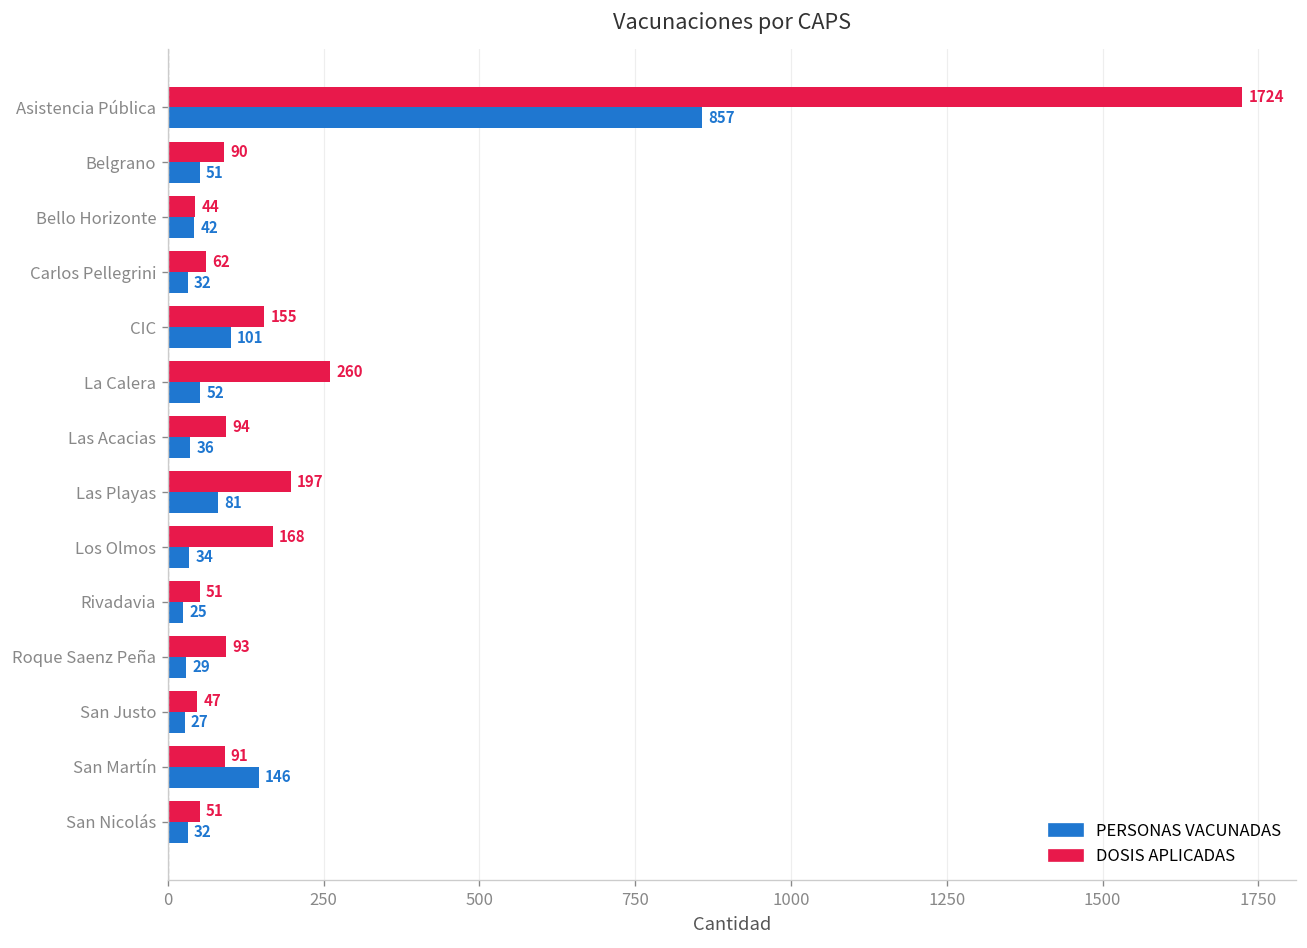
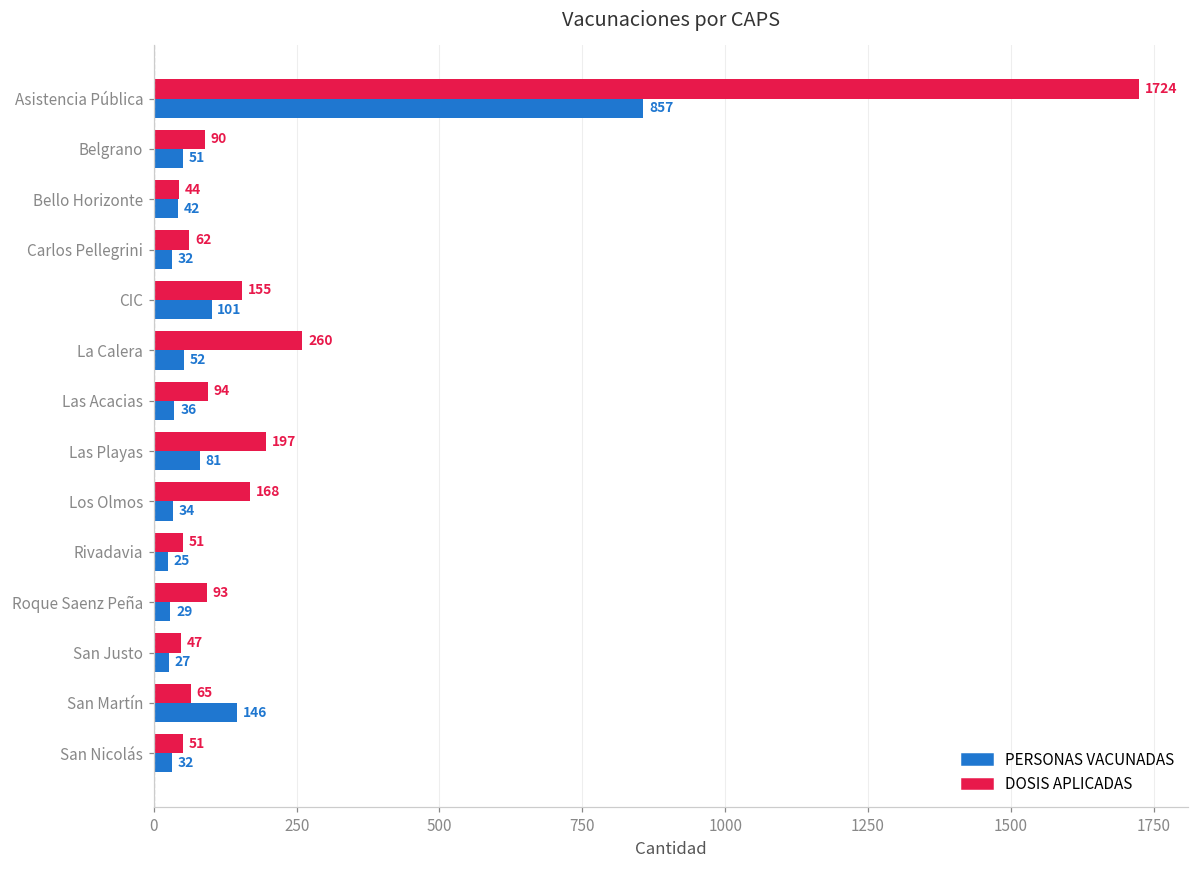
DOSIS APLICADAS, San Martín: 91 -> 65
